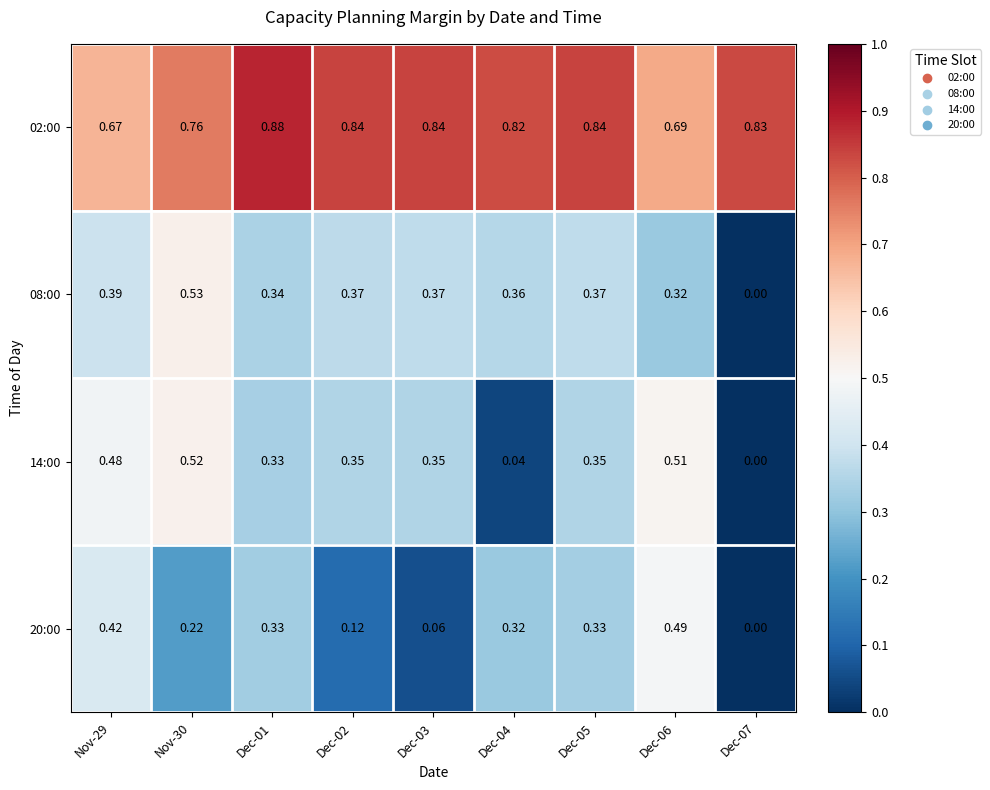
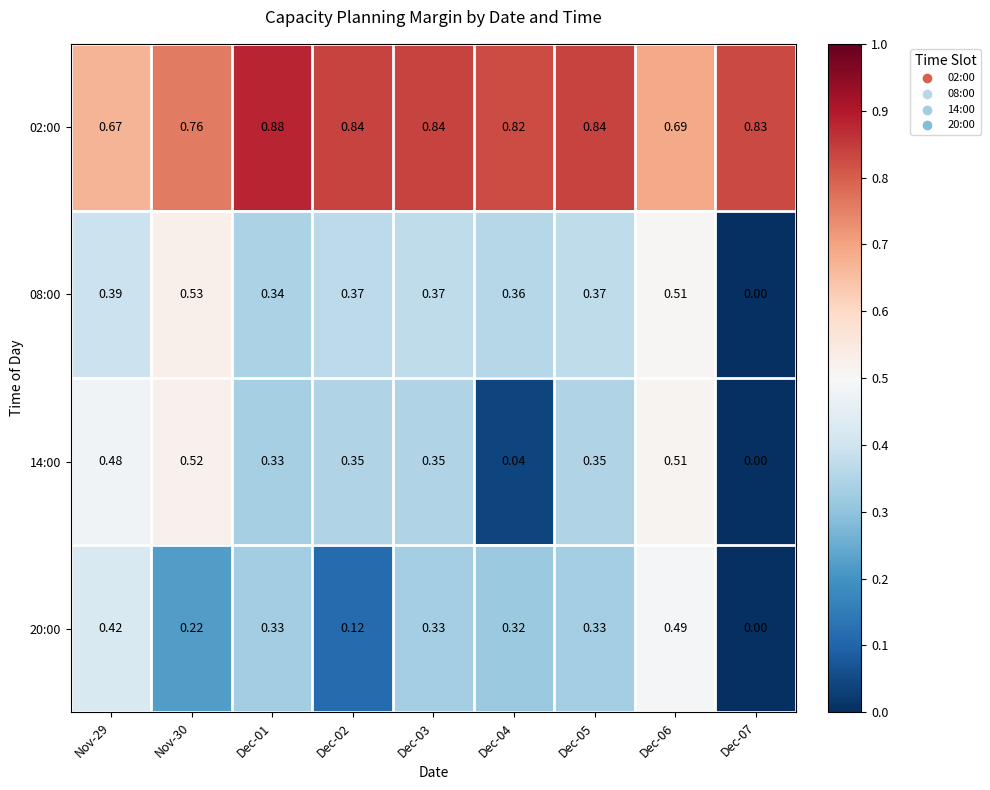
08:00, Dec-06: 0.32 -> 0.51
20:00, Dec-03: 0.06 -> 0.33
